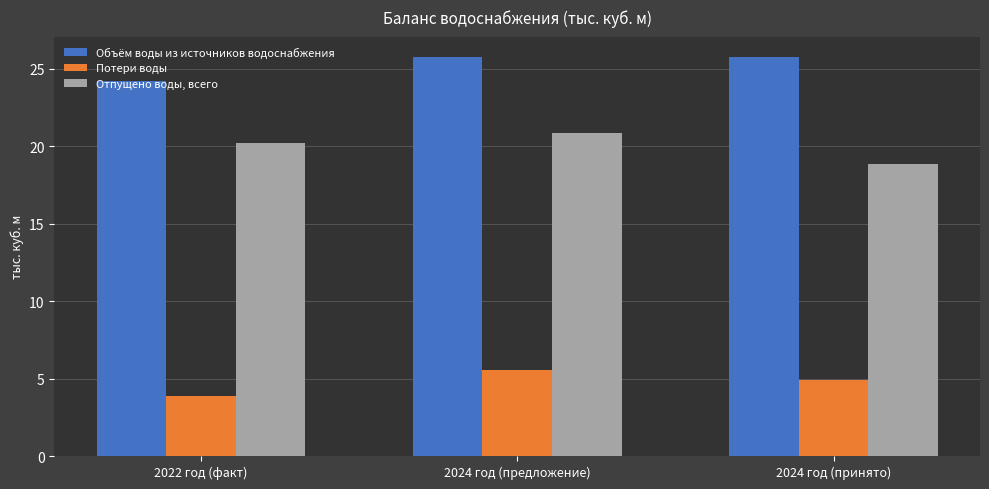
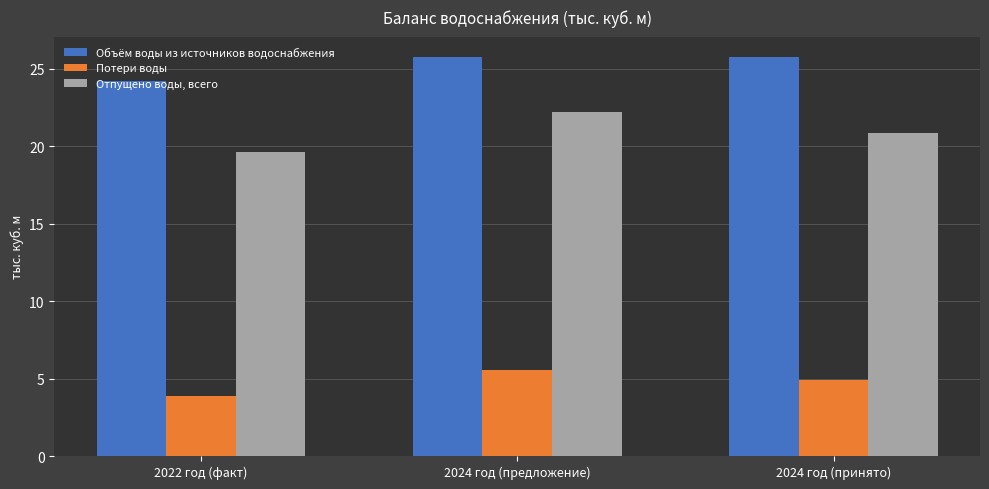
Отпущено воды, всего, 2022 год (факт): 20.2 -> 19.6
Отпущено воды, всего, 2024 год (предложение): 20.9 -> 22.2
Отпущено воды, всего, 2024 год (принято): 18.9 -> 20.9
